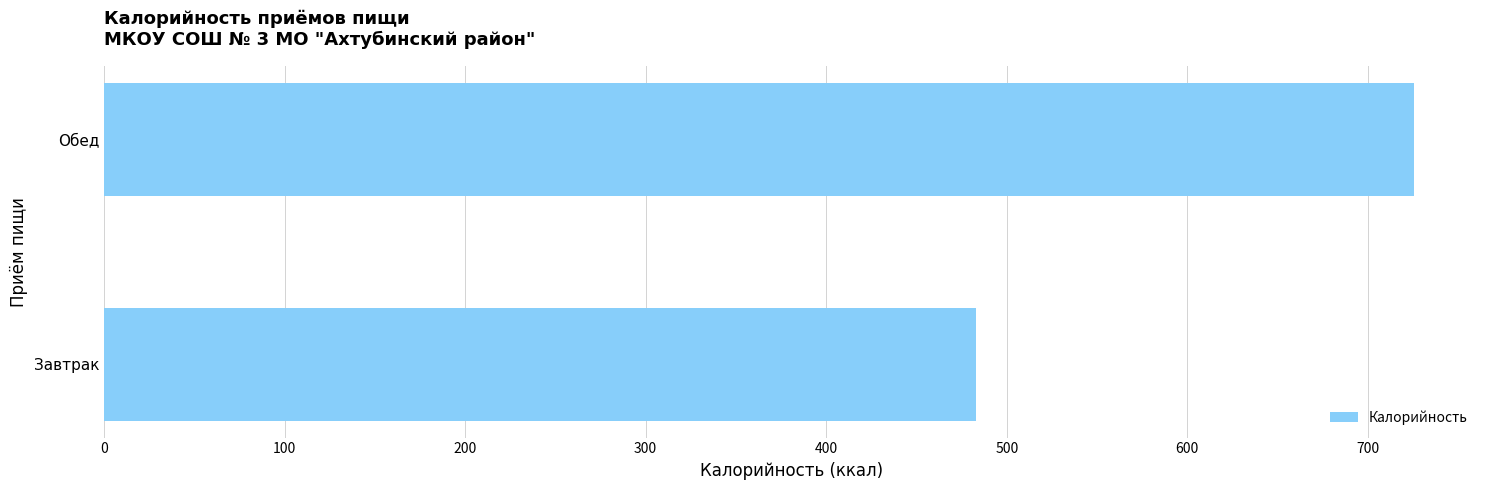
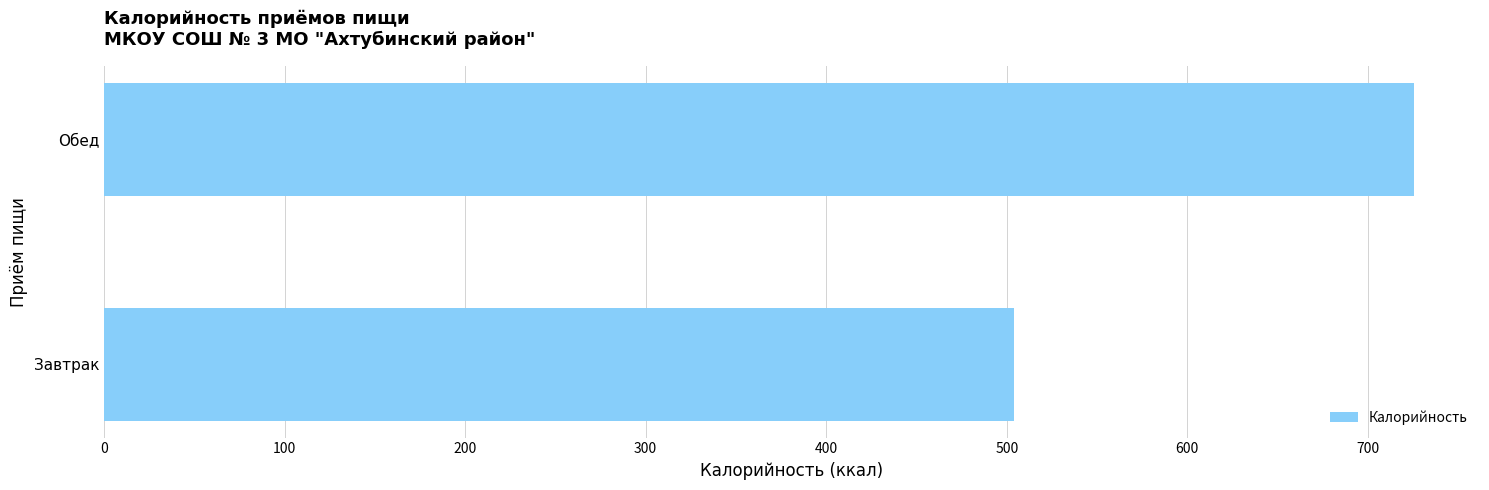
Завтрак: 483 -> 504
